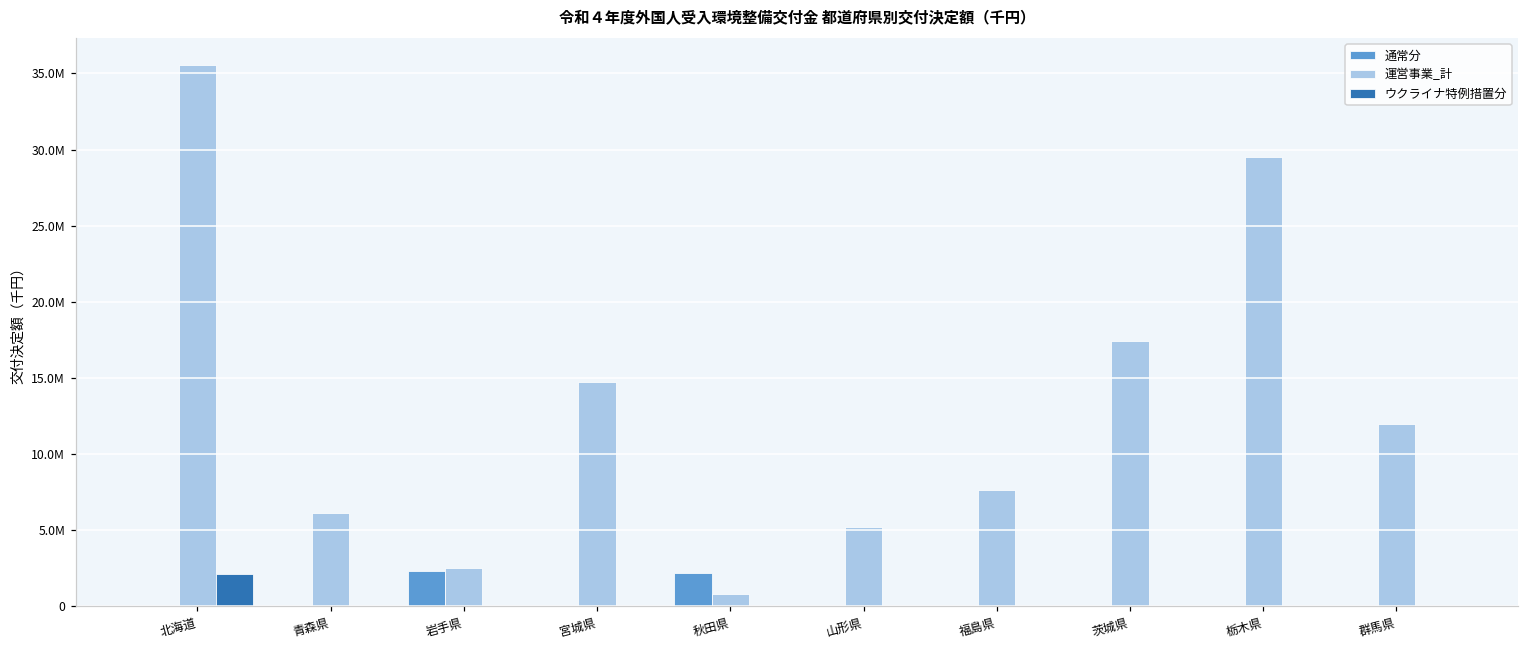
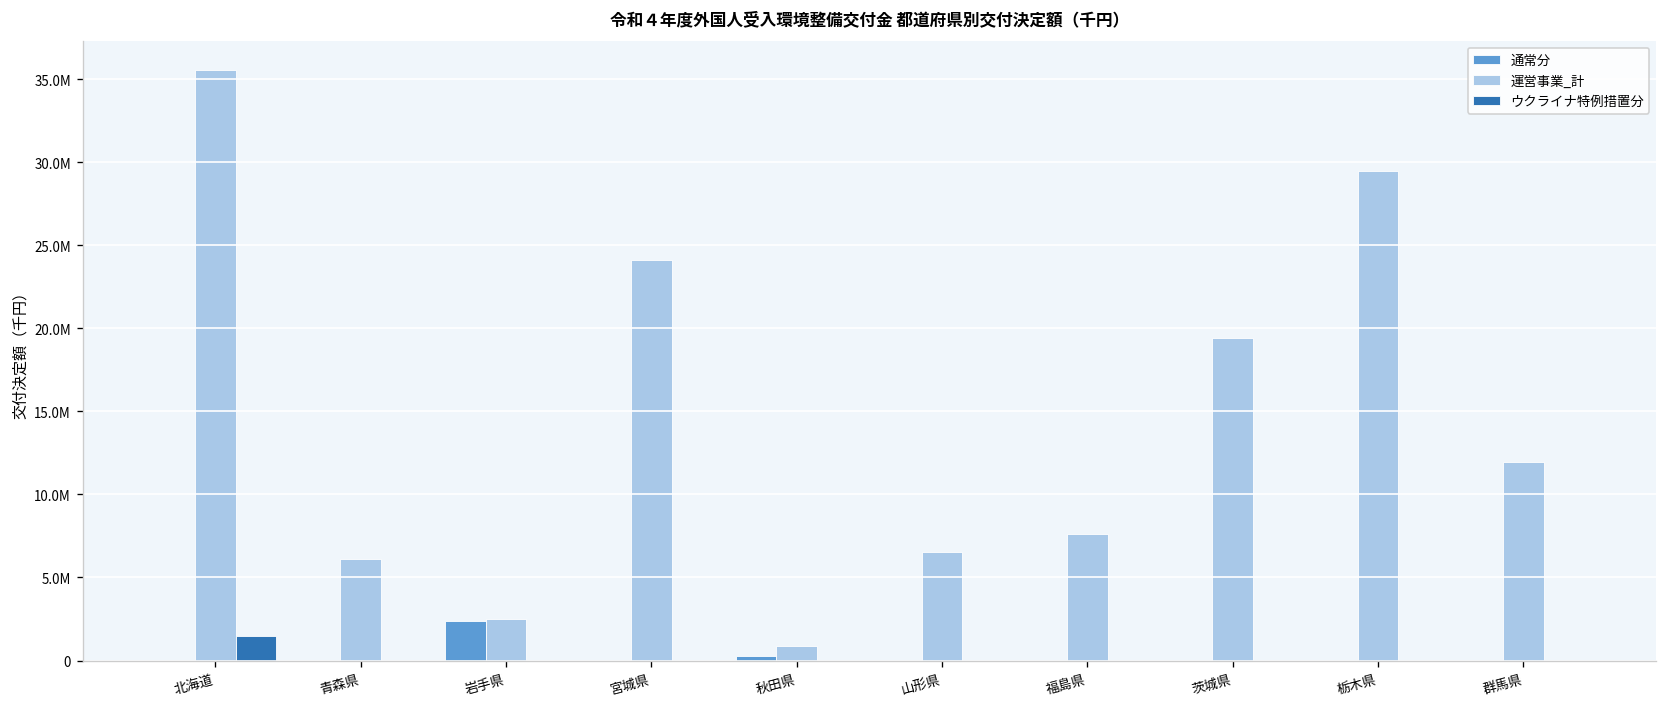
ウクライナ特例措置分, 北海道: 2200000 -> 1500000
運営事業_計, 宮城県: 14700000 -> 24100000
通常分, 秋田県: 2200000 -> 300000
運営事業_計, 山形県: 5200000 -> 6500000
運営事業_計, 茨城県: 17400000 -> 19400000
